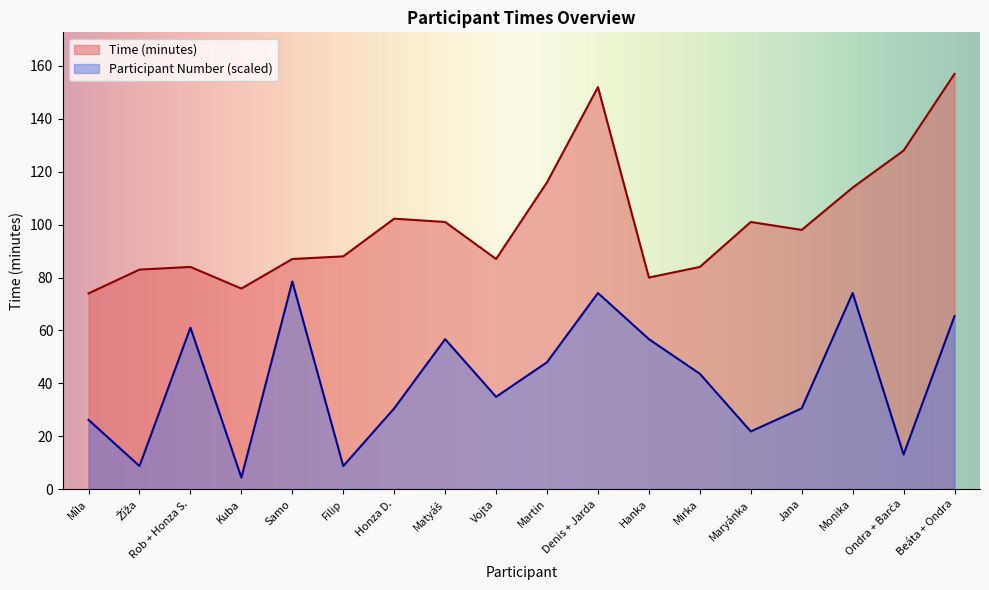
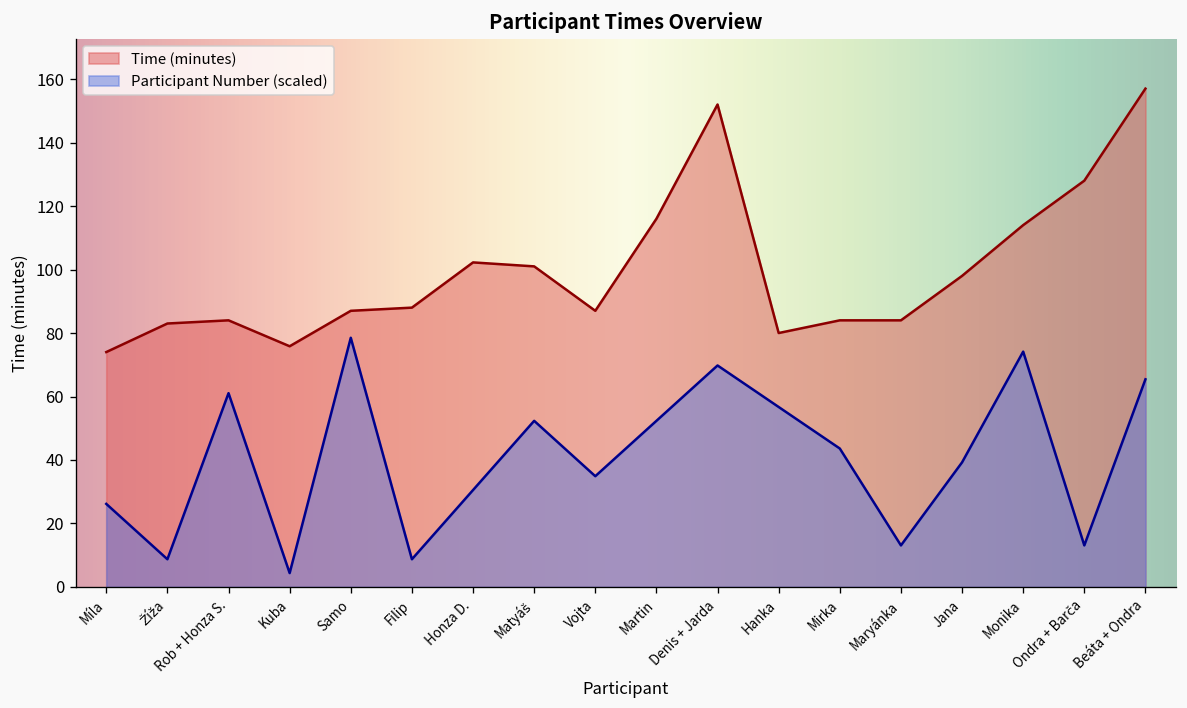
Participant Number (scaled), Matyáš: 57 -> 52
Participant Number (scaled), Martin: 48 -> 52
Participant Number (scaled), Denis + Jarda: 74 -> 70
Time (minutes), Maryánka: 101 -> 84
Participant Number (scaled), Maryánka: 22 -> 13
Participant Number (scaled), Jana: 31 -> 39
